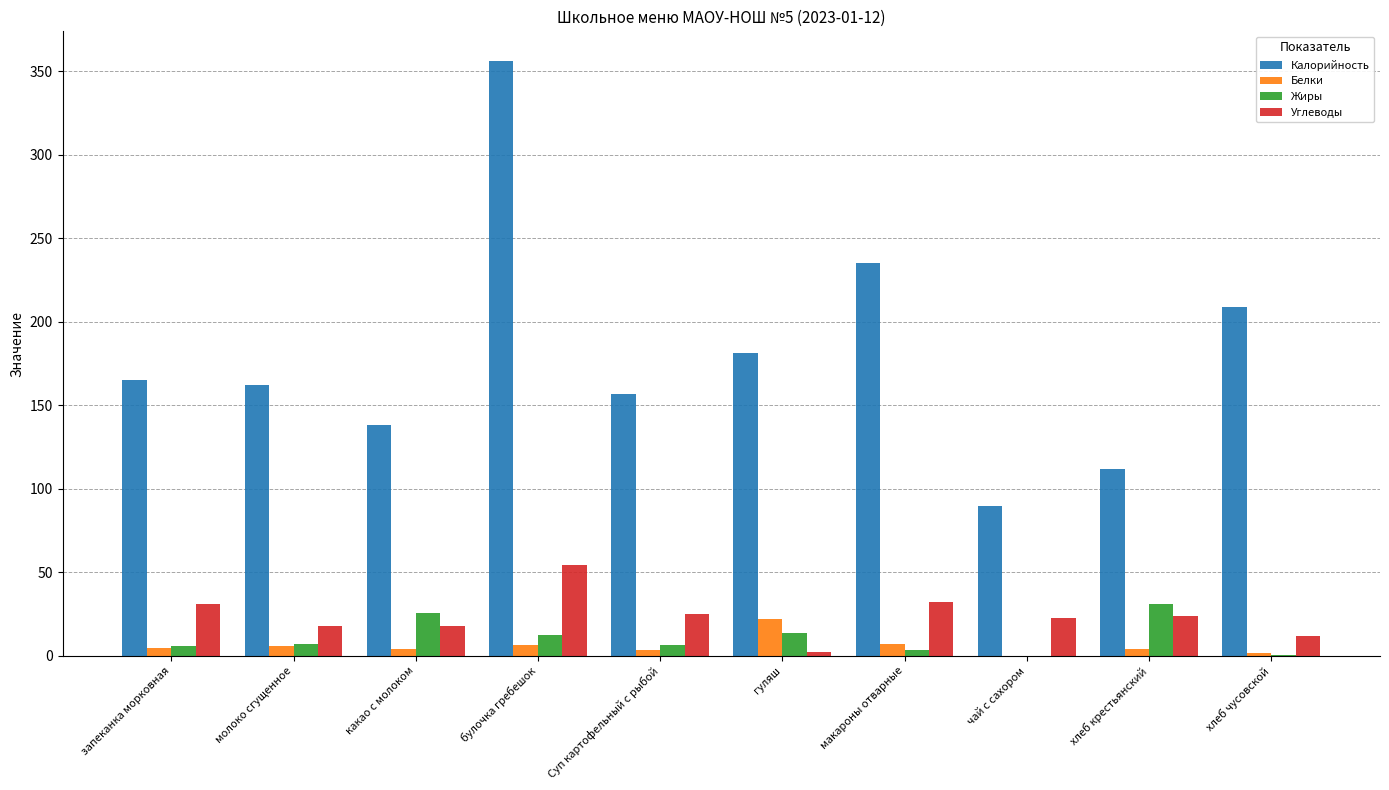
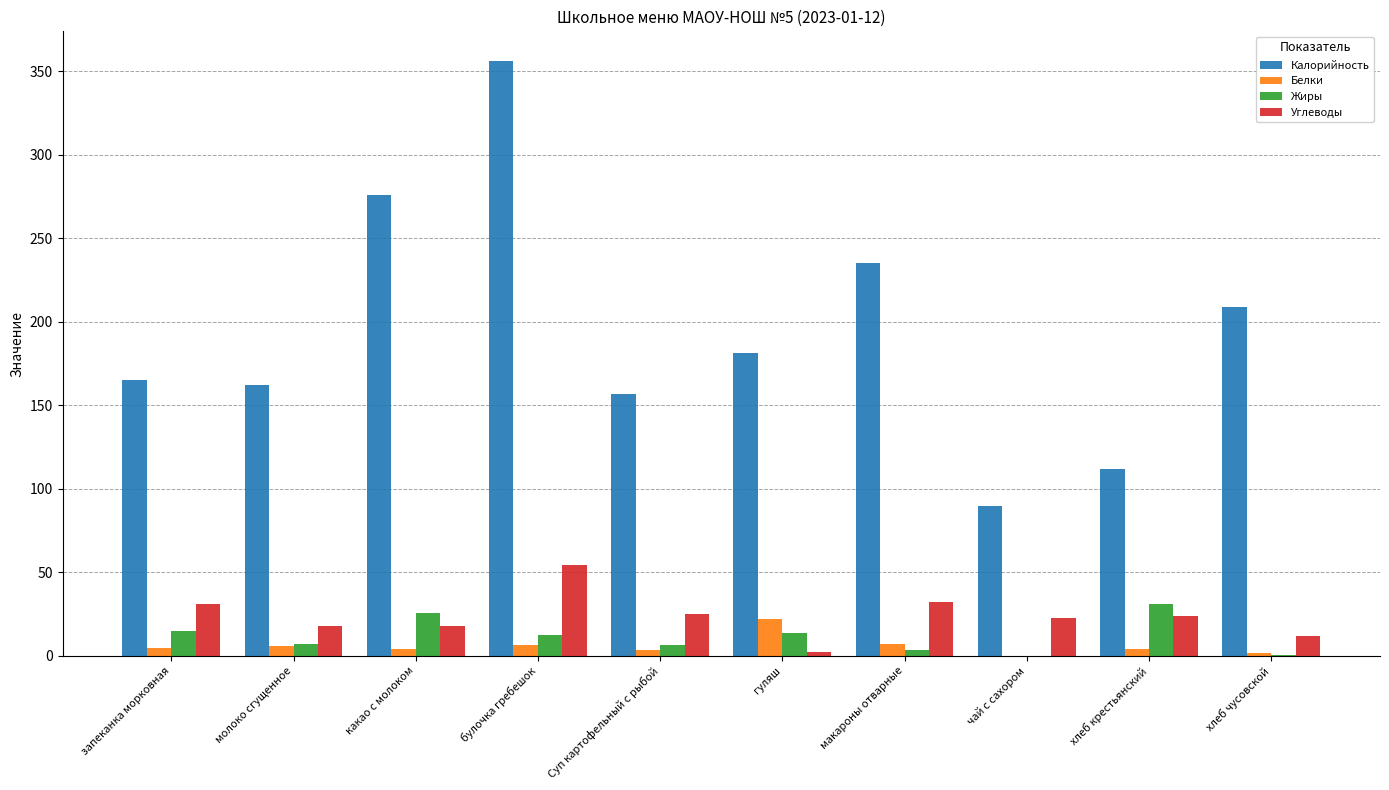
Жиры, запеканка морковная: 6 -> 15
Калорийность, какао с молоком: 138 -> 276
